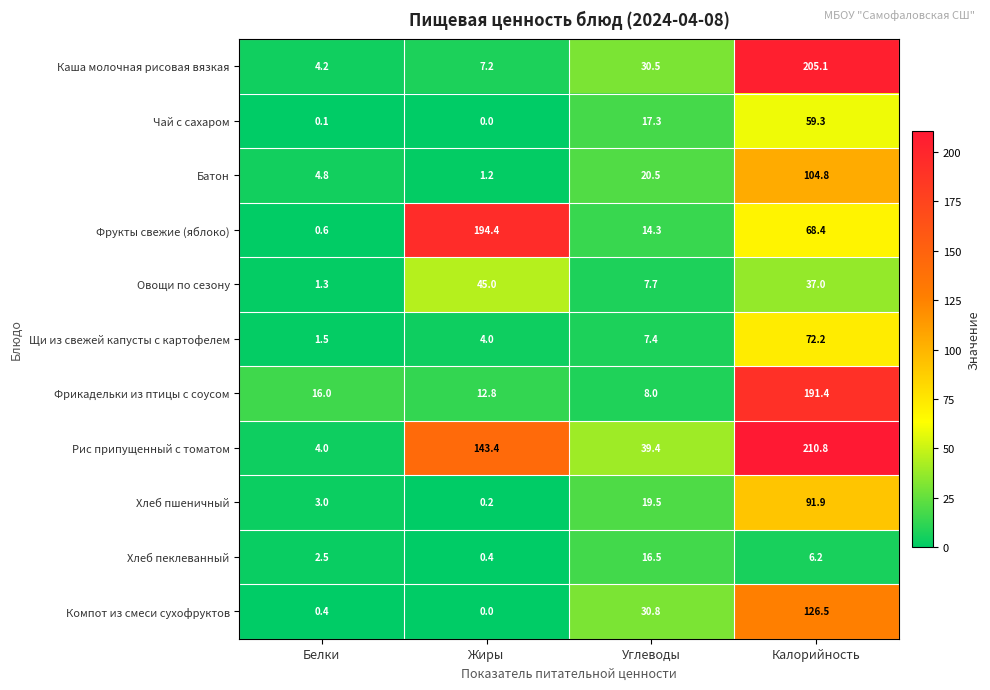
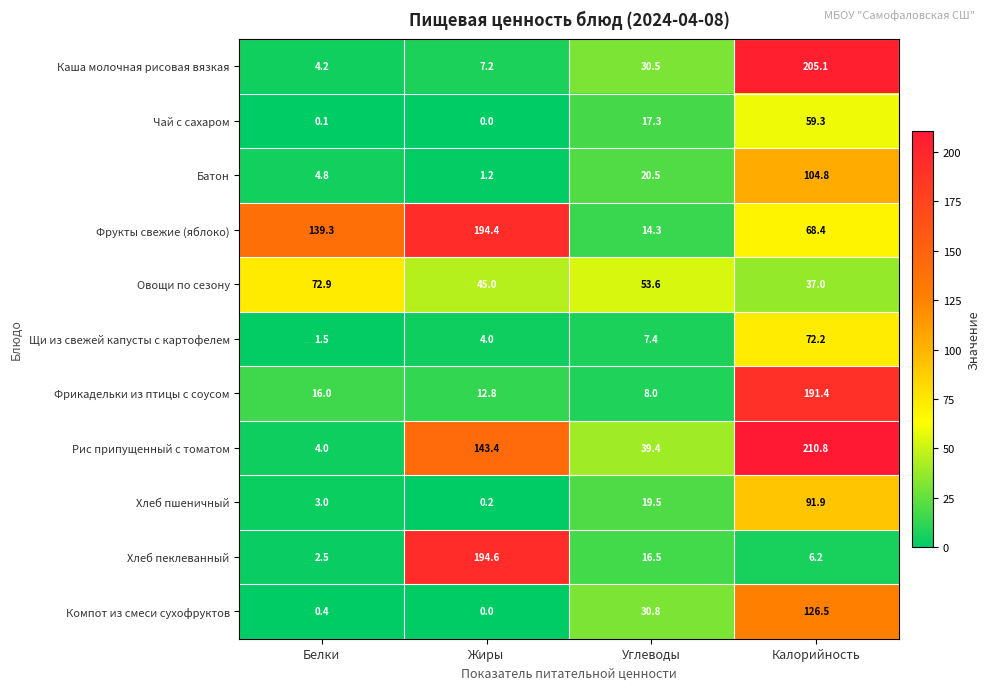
Фрукты свежие (яблоко), Белки: 0.6 -> 139.3
Овощи по сезону, Белки: 1.3 -> 72.9
Овощи по сезону, Углеводы: 7.7 -> 53.6
Хлеб пеклеванный, Жиры: 0.4 -> 194.6
